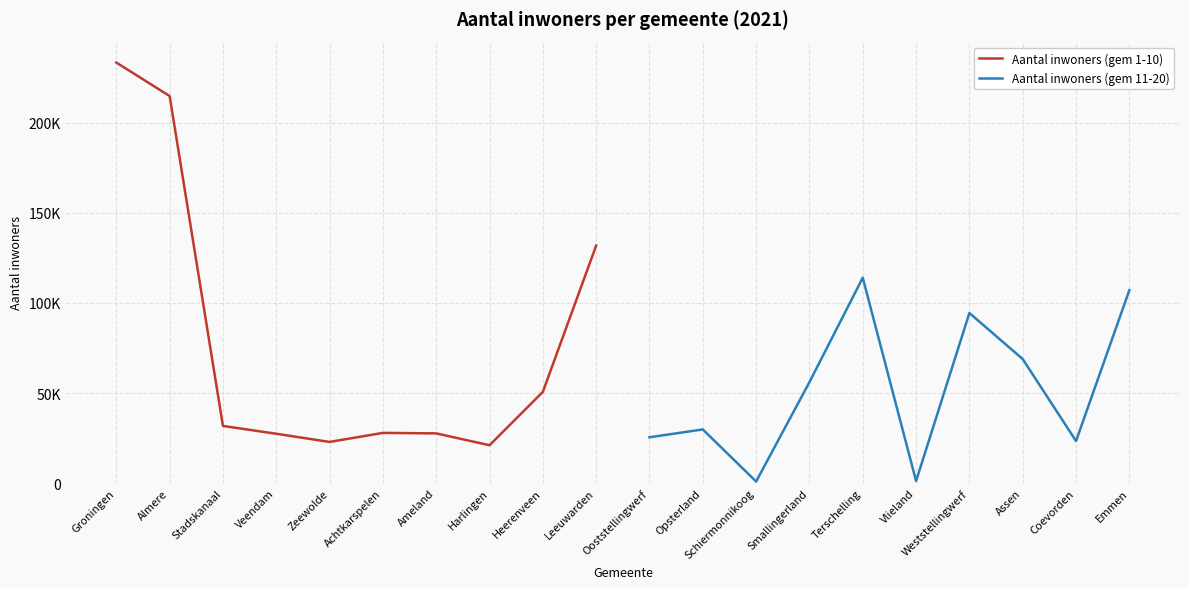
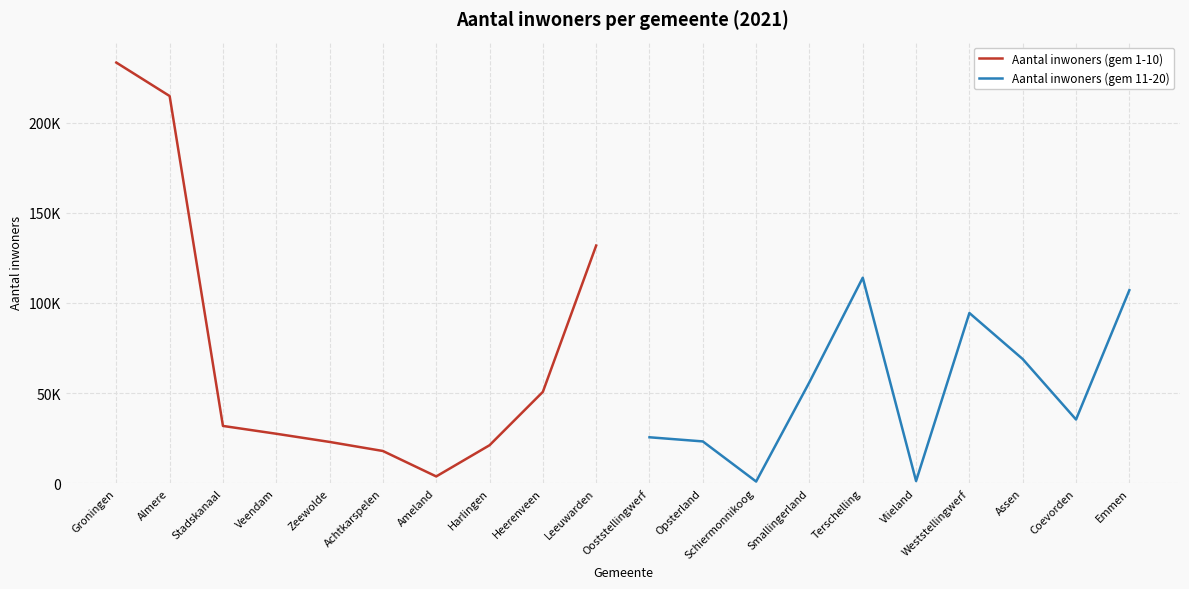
Aantal inwoners (gem 1-10), Achtkarspelen: 28000 -> 18000
Aantal inwoners (gem 1-10), Ameland: 28000 -> 4000
Aantal inwoners (gem 11-20), Opsterland: 30000 -> 23000
Aantal inwoners (gem 11-20), Coevorden: 23000 -> 35000
